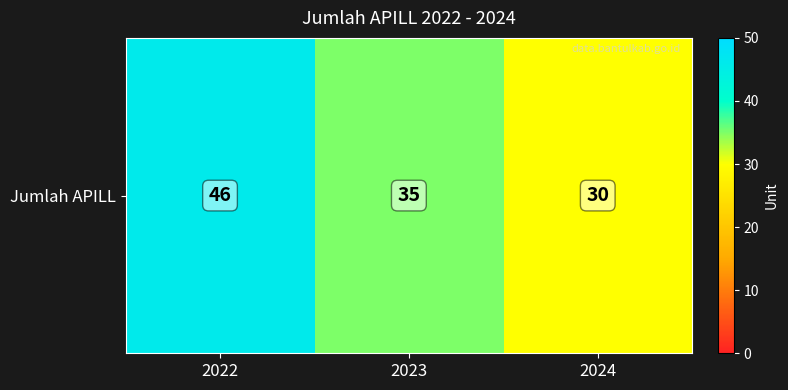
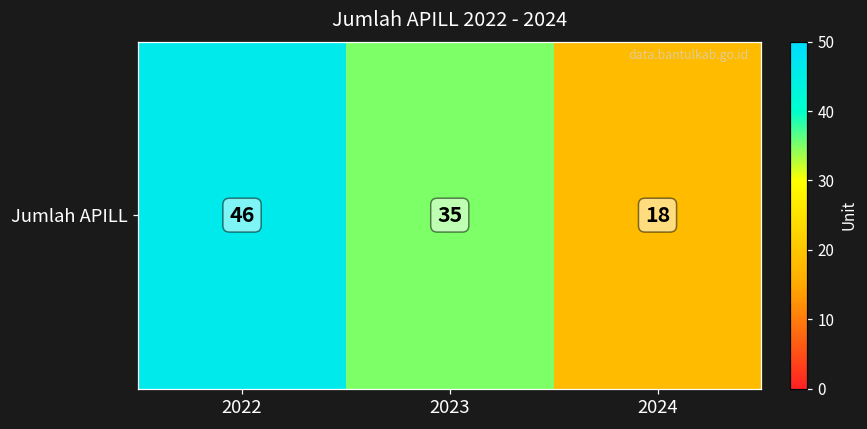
Jumlah APILL, 2024: 30 -> 18
